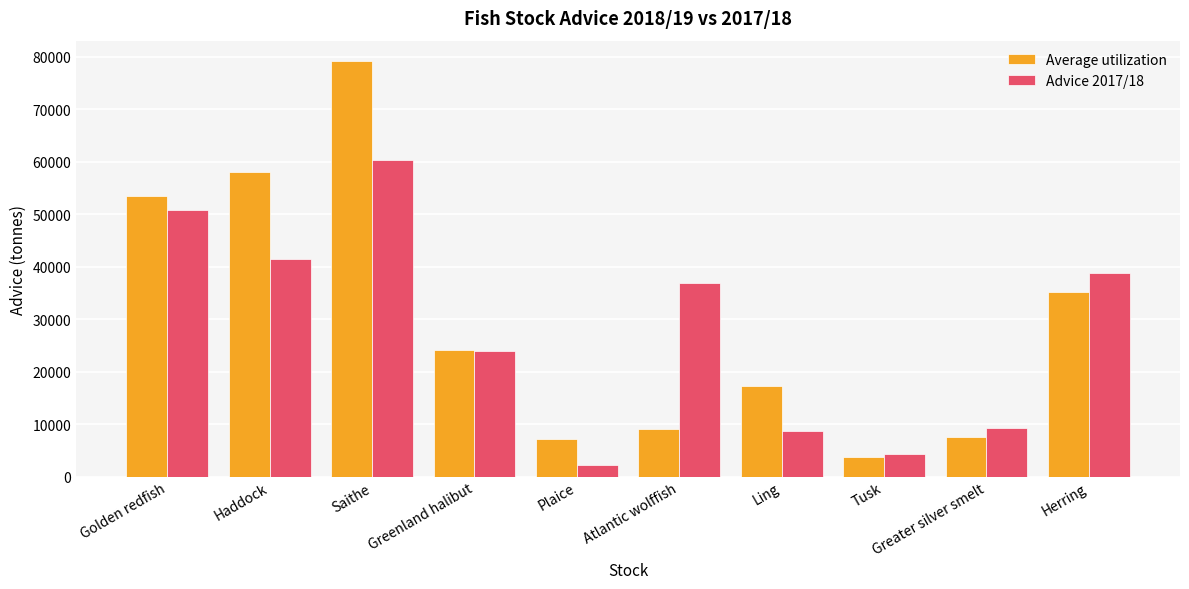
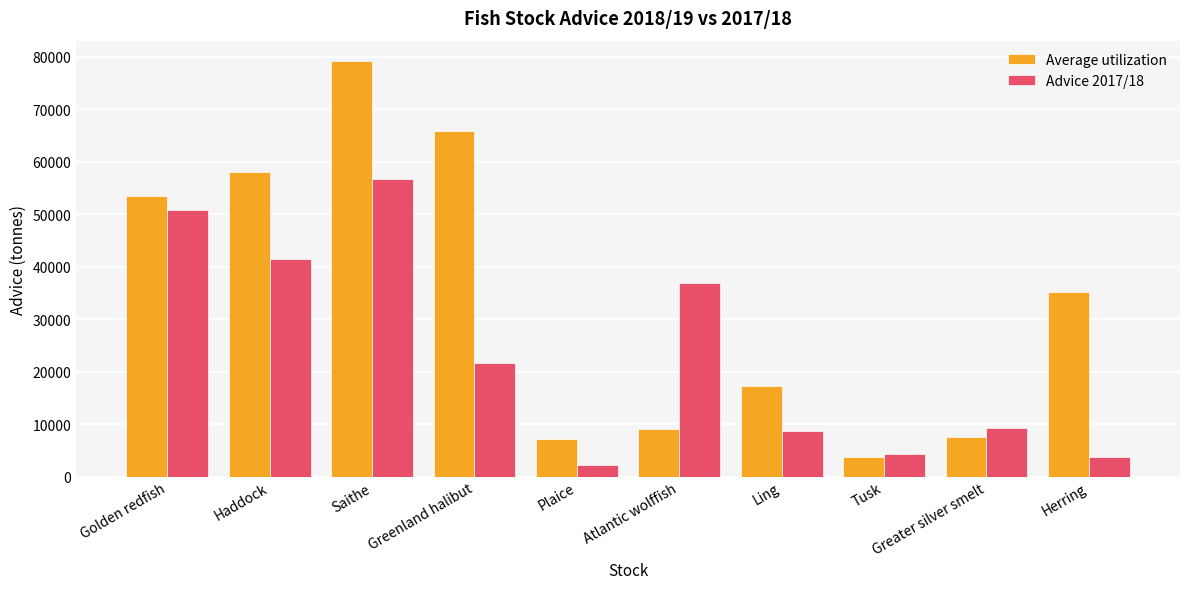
Advice 2017/18, Saithe: 60000 -> 57000
Average utilization, Greenland halibut: 24000 -> 66000
Advice 2017/18, Greenland halibut: 24000 -> 22000
Advice 2017/18, Herring: 39000 -> 4000
